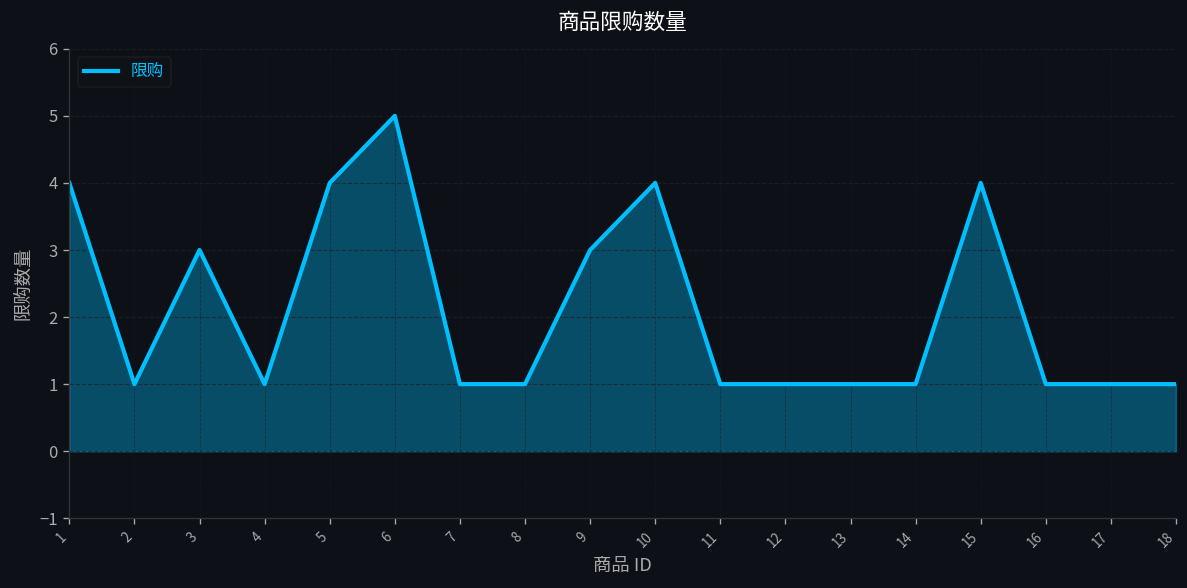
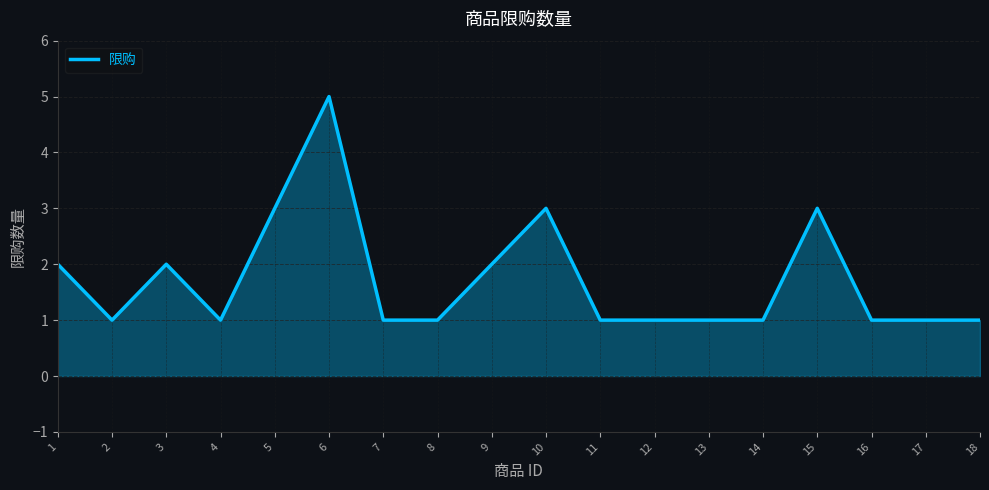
1: 4 -> 2
3: 3 -> 2
5: 4 -> 3
9: 3 -> 2
10: 4 -> 3
15: 4 -> 3
